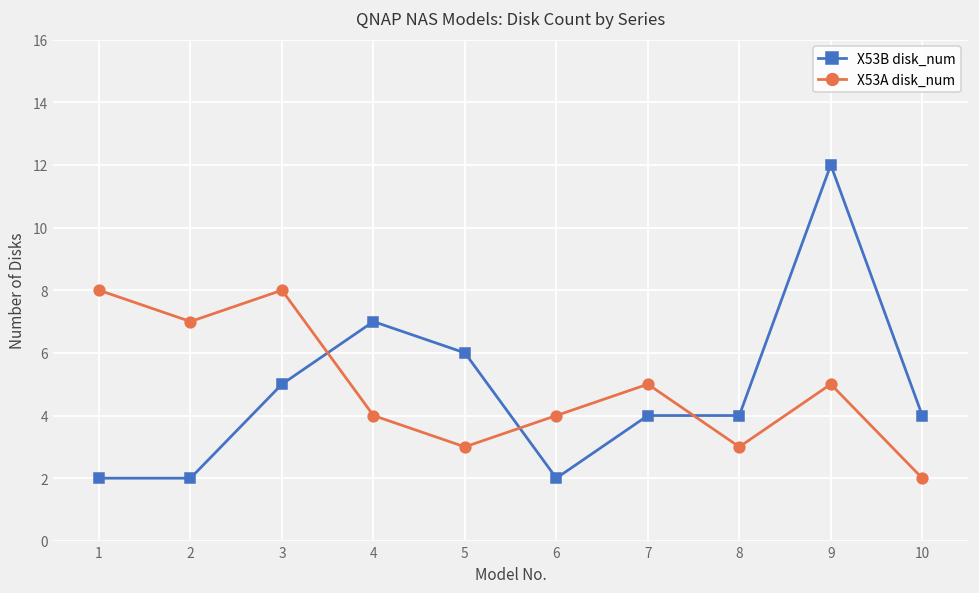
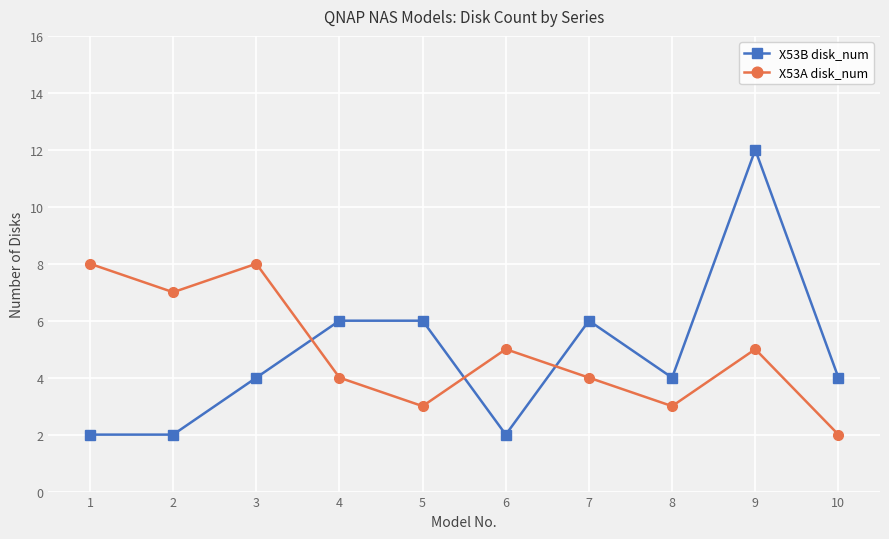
X53B disk_num, 3: 5 -> 4
X53B disk_num, 4: 7 -> 6
X53A disk_num, 6: 4 -> 5
X53B disk_num, 7: 4 -> 6
X53A disk_num, 7: 5 -> 4
